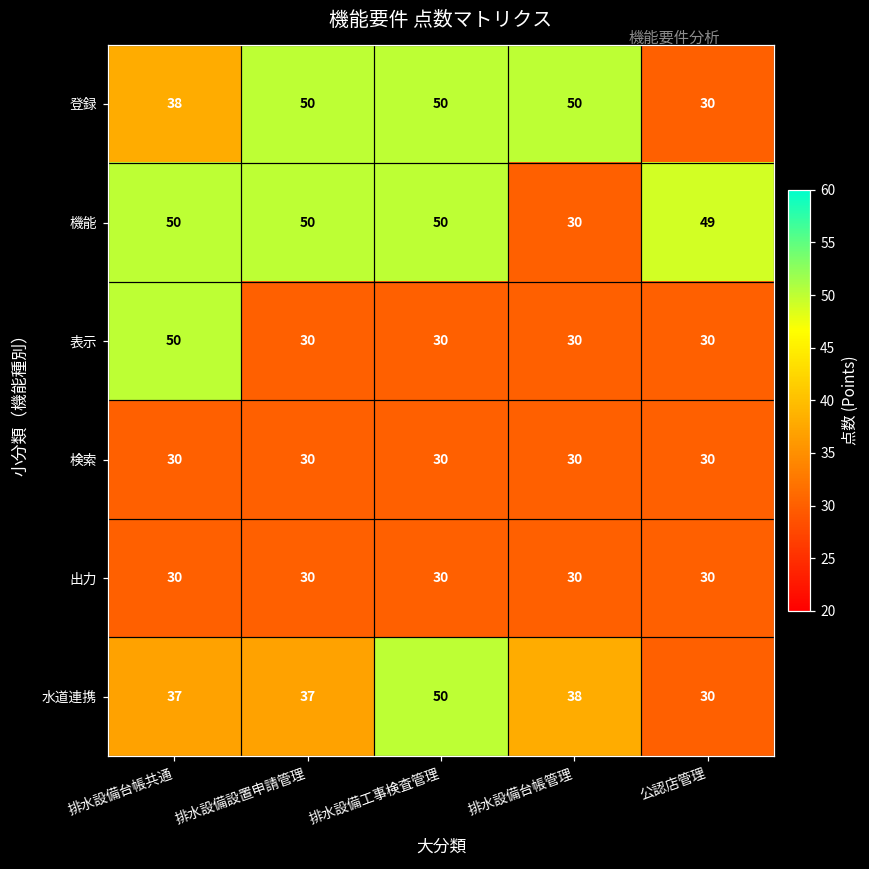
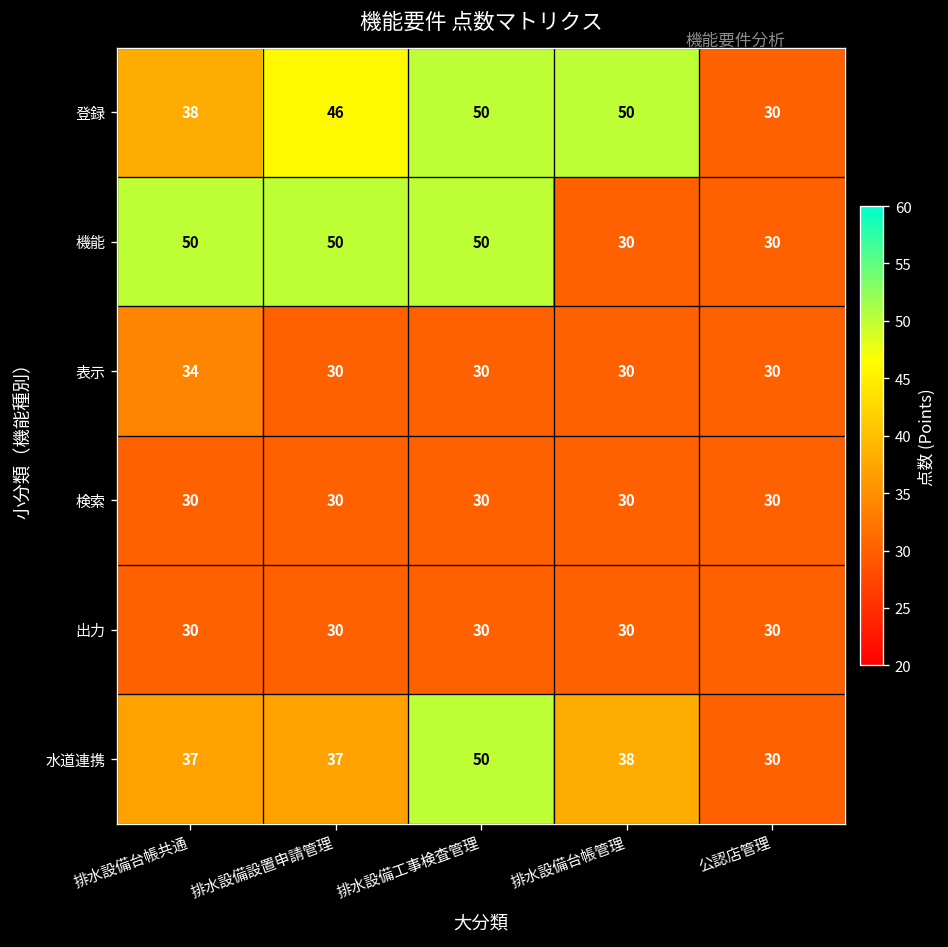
登録, 排水設備設置申請管理: 50 -> 46
機能, 公認店管理: 49 -> 30
表示, 排水設備台帳共通: 50 -> 34
